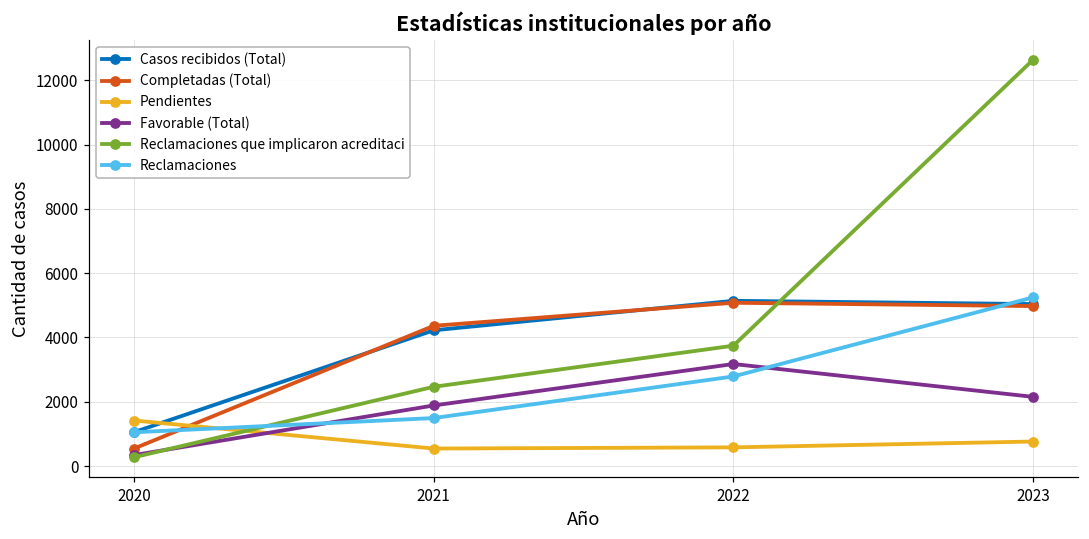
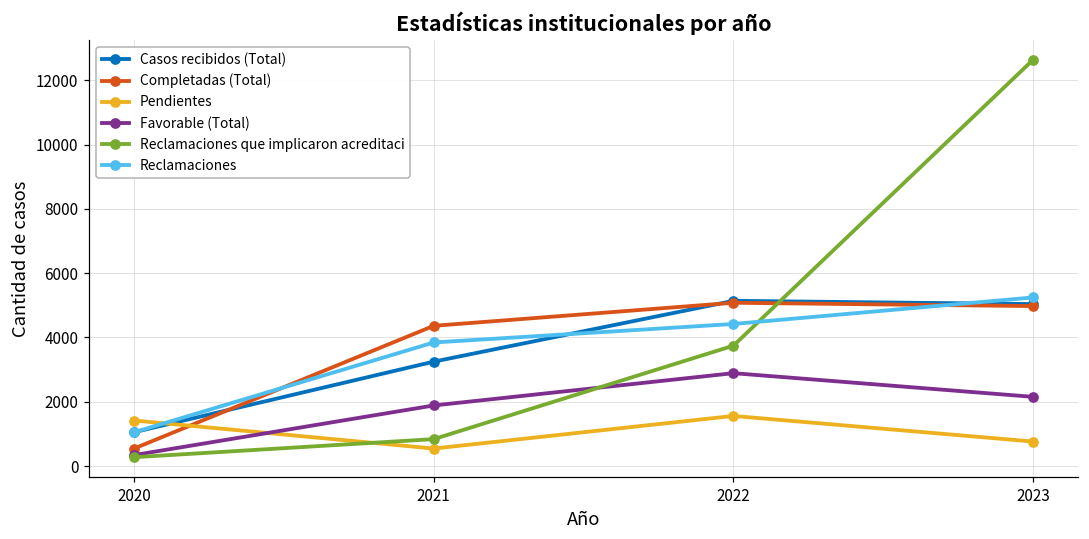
Casos recibidos (Total), 2021: 4200 -> 3200
Reclamaciones que implicaron acreditaci, 2021: 2500 -> 800
Reclamaciones, 2021: 1500 -> 3800
Pendientes, 2022: 600 -> 1600
Favorable (Total), 2022: 3200 -> 2900
Reclamaciones, 2022: 2800 -> 4400
